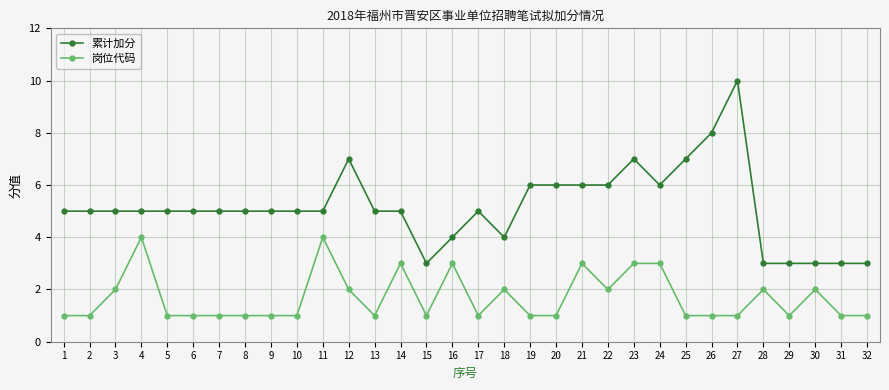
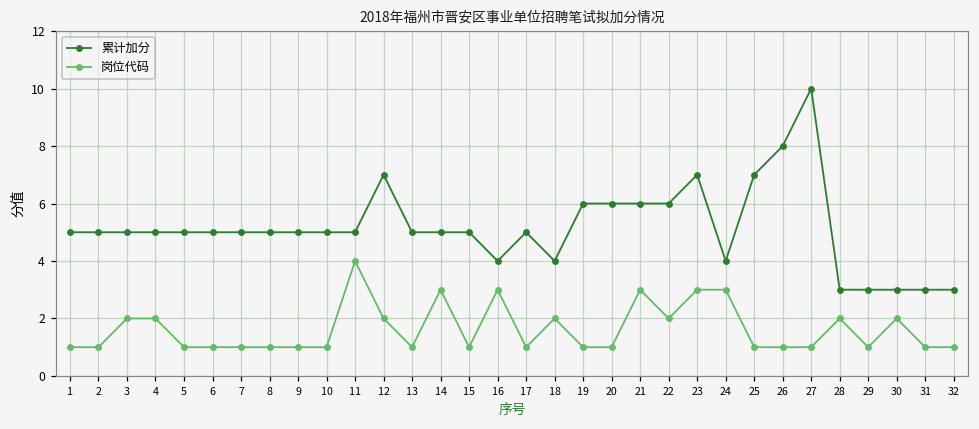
岗位代码, 4: 4 -> 2
累计加分, 15: 3 -> 5
累计加分, 24: 6 -> 4
